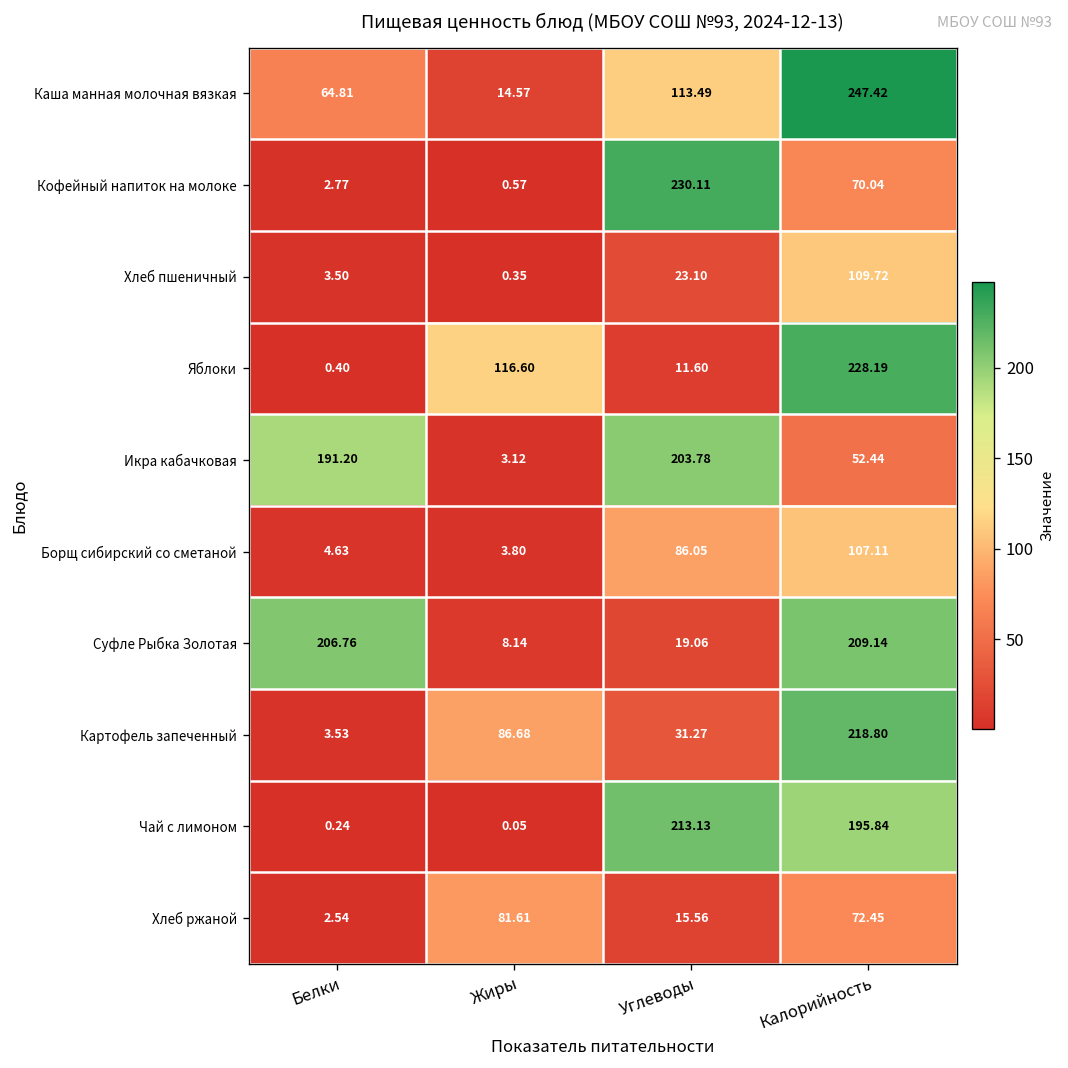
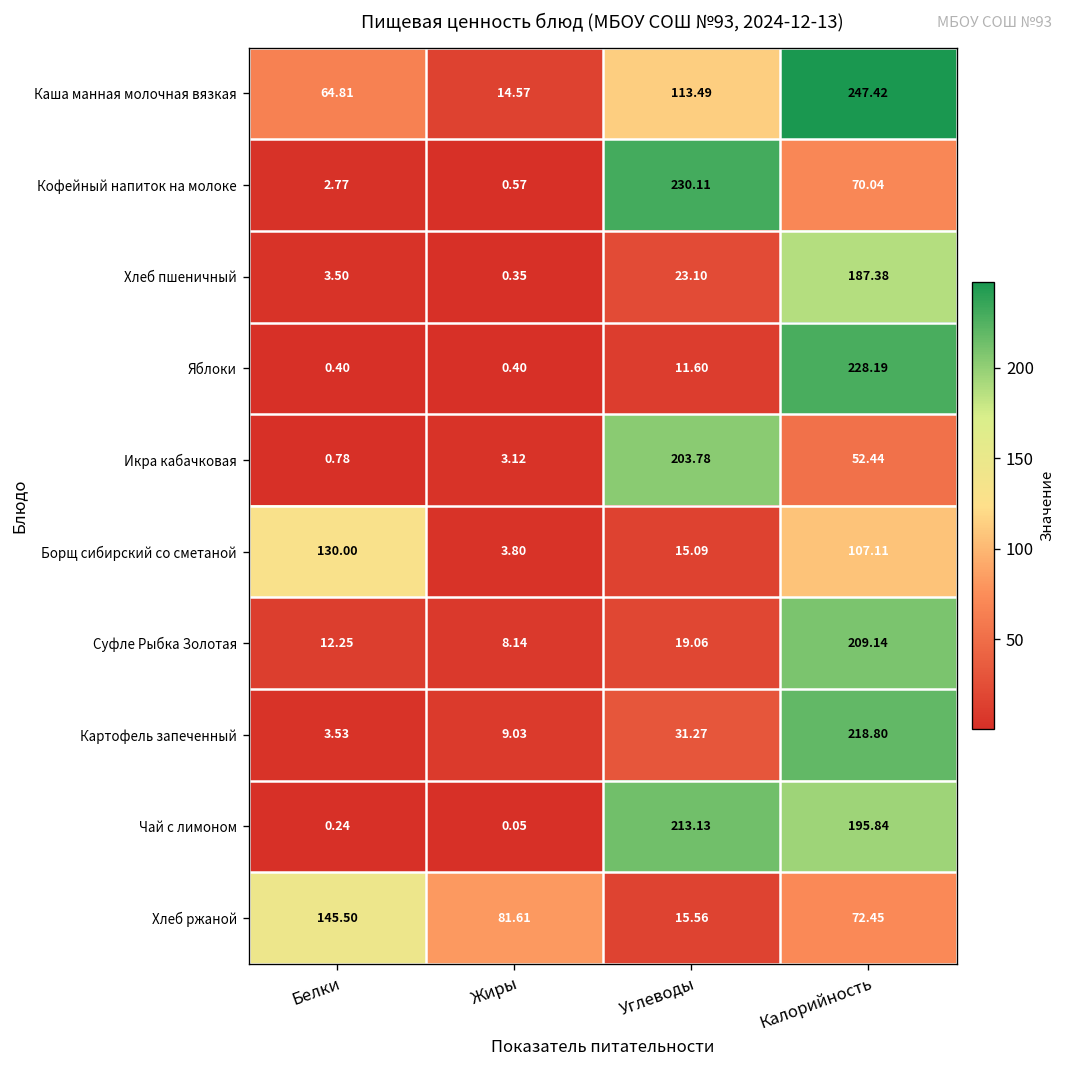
Хлеб пшеничный, Калорийность: 109.72 -> 187.38
Яблоки, Жиры: 116.60 -> 0.40
Икра кабачковая, Белки: 191.20 -> 0.78
Борщ сибирский со сметаной, Белки: 4.63 -> 130.00
Борщ сибирский со сметаной, Углеводы: 86.05 -> 15.09
Суфле Рыбка Золотая, Белки: 206.76 -> 12.25
Картофель запеченный, Жиры: 86.68 -> 9.03
Хлеб ржаной, Белки: 2.54 -> 145.50
